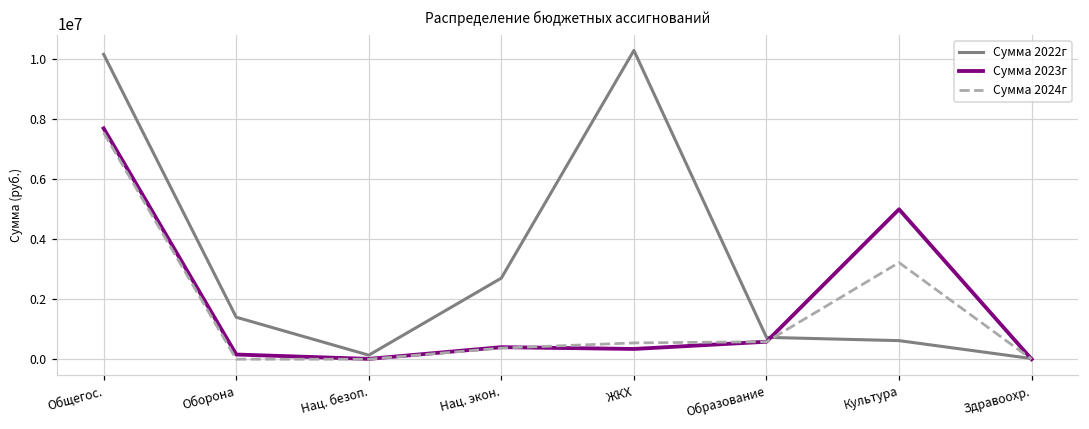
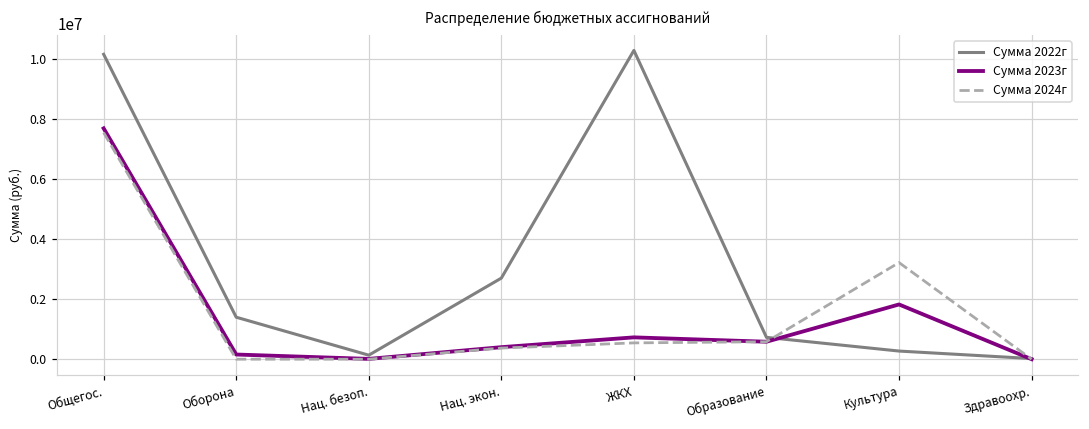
Сумма 2023г, ЖКХ: 300000 -> 700000
Сумма 2022г, Культура: 600000 -> 300000
Сумма 2023г, Культура: 5000000 -> 1800000
